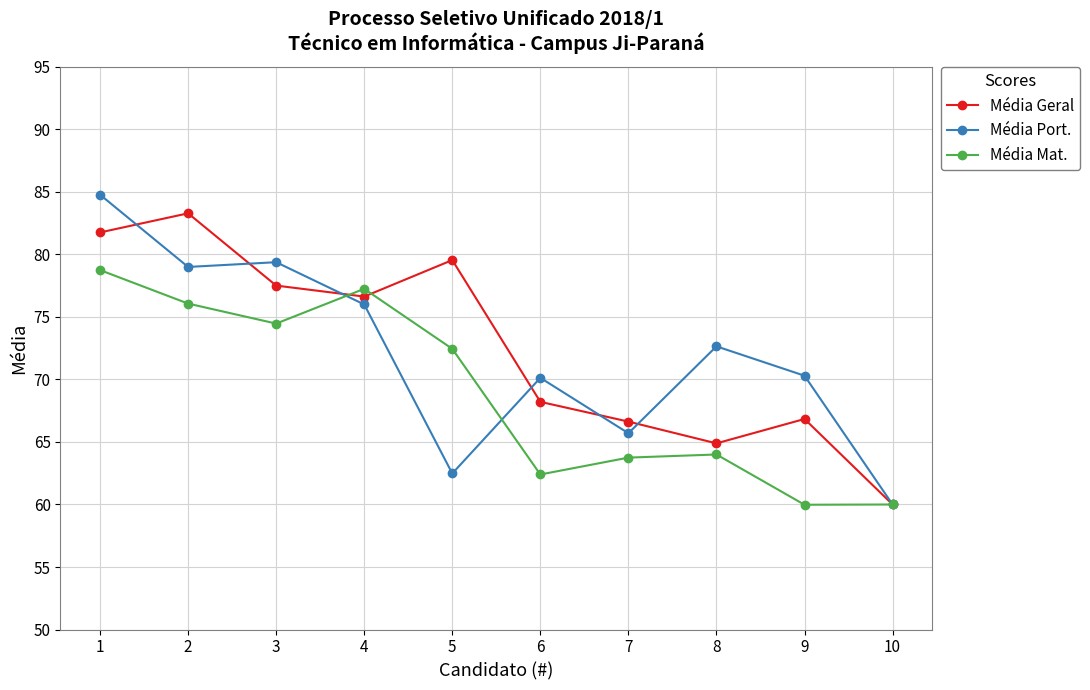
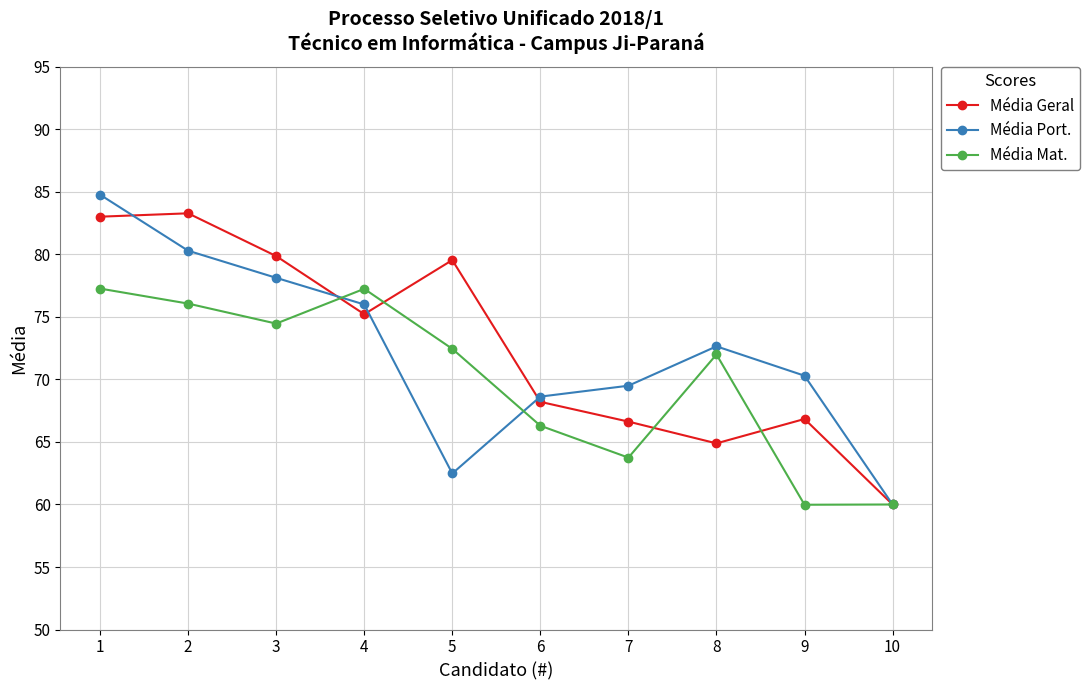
Média Geral, 1: 81.8 -> 83.0
Média Mat., 1: 78.8 -> 77.3
Média Port., 2: 79.0 -> 80.3
Média Geral, 3: 77.5 -> 79.9
Média Port., 3: 79.4 -> 78.1
Média Geral, 4: 76.6 -> 75.2
Média Port., 6: 70.1 -> 68.6
Média Mat., 6: 62.4 -> 66.3
Média Port., 7: 65.7 -> 69.5
Média Mat., 8: 64 -> 72
